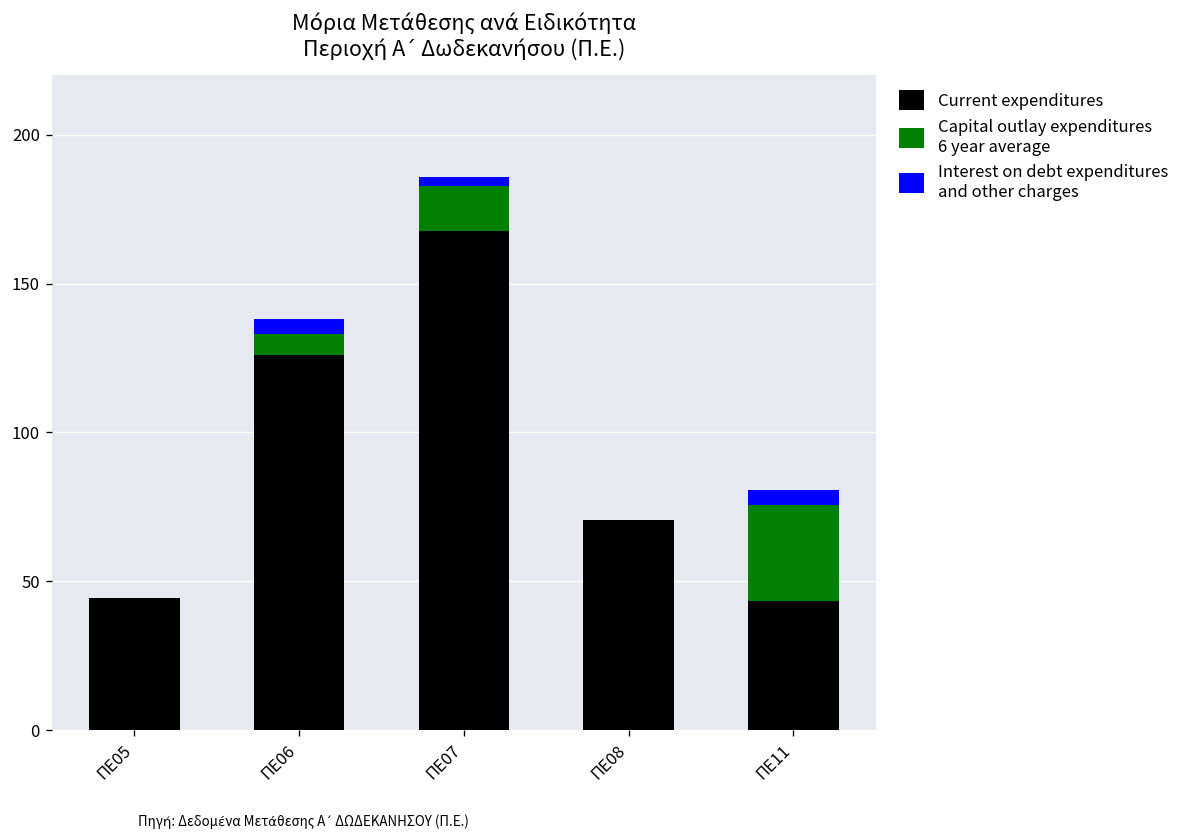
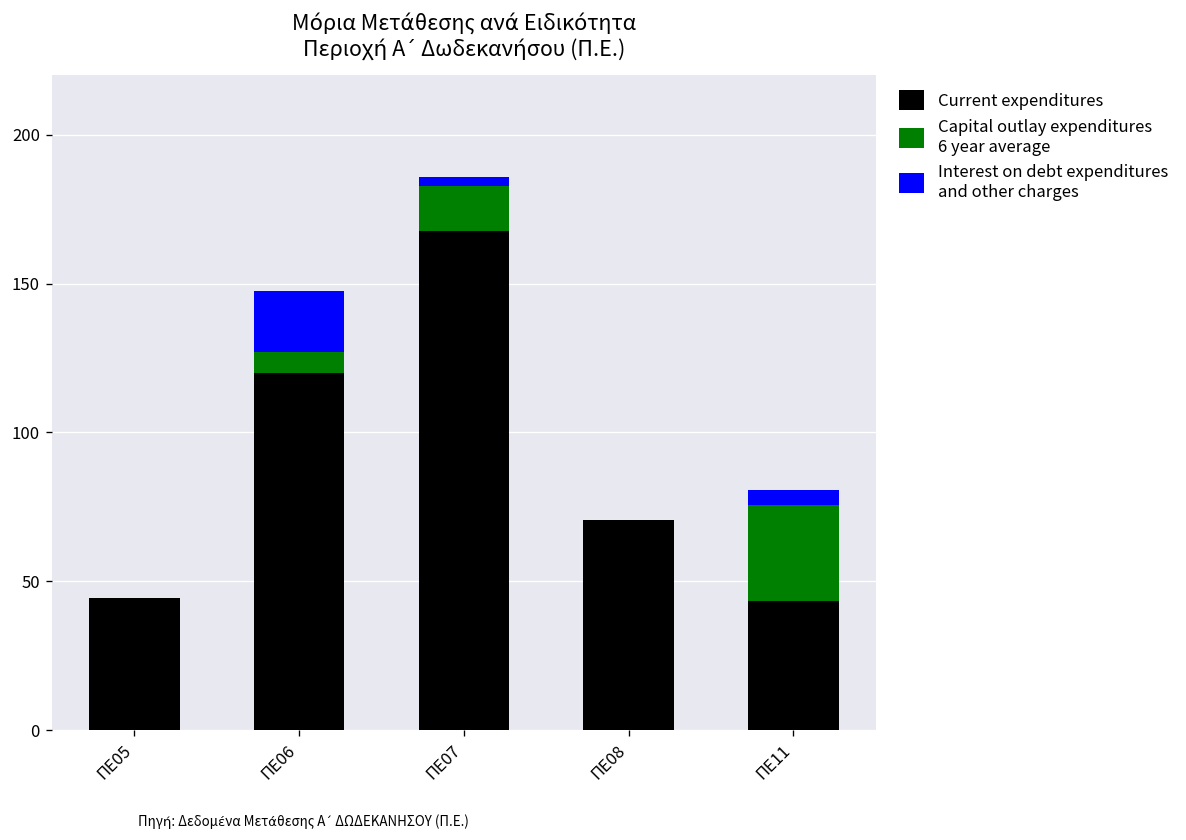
Current expenditures, ΠΕ06: 126 -> 120
Interest on debt expenditures and other charges, ΠΕ06: 5 -> 21
